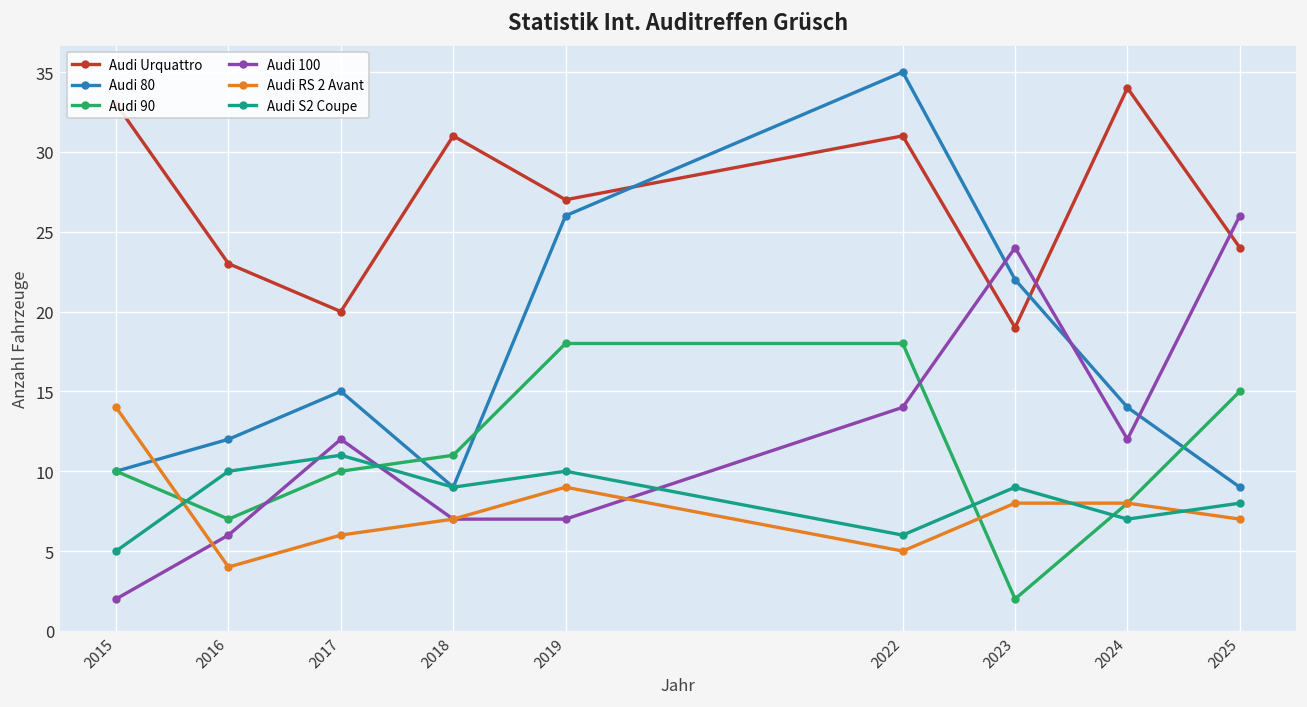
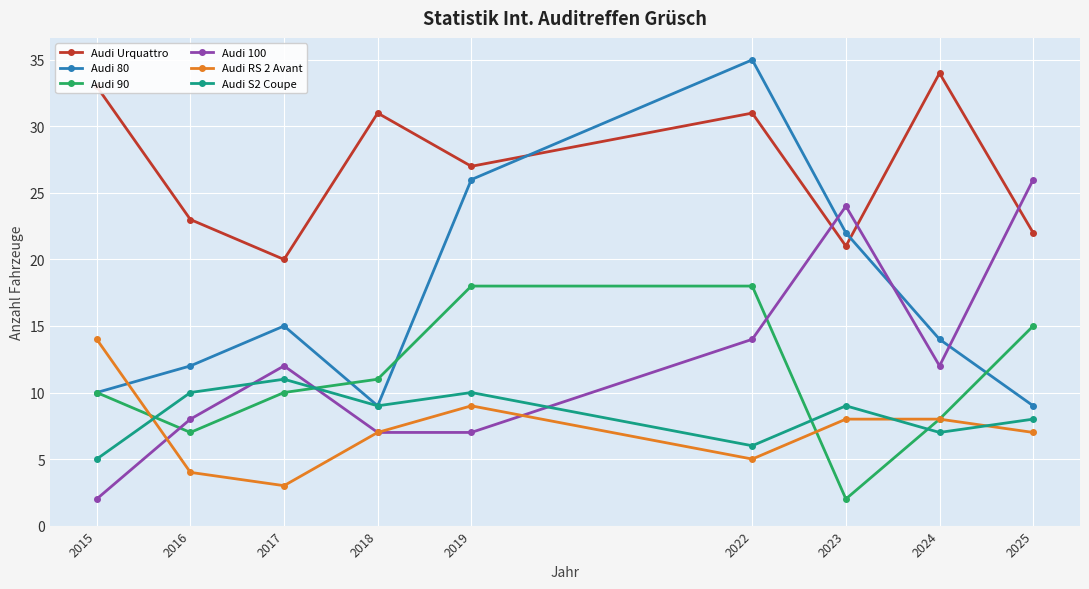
Audi 100, 2016: 6 -> 8
Audi RS 2 Avant, 2017: 6 -> 3
Audi Urquattro, 2023: 19 -> 21
Audi Urquattro, 2025: 24 -> 22
